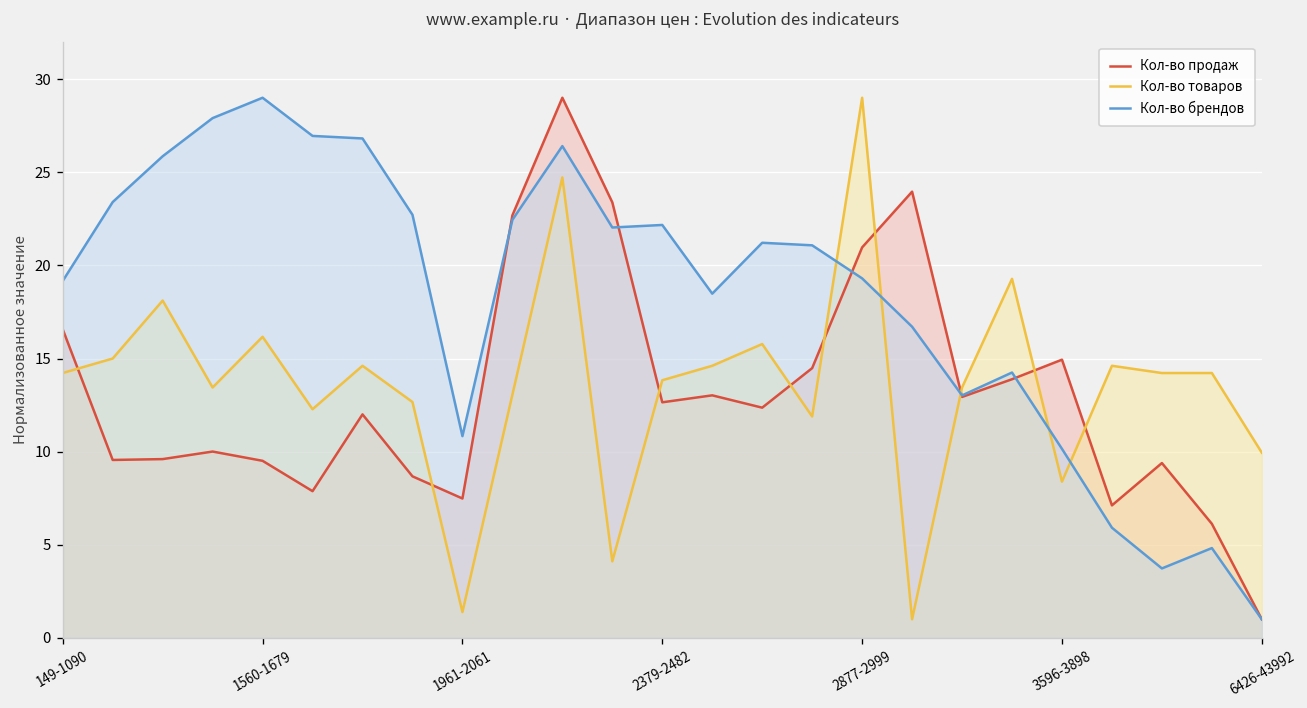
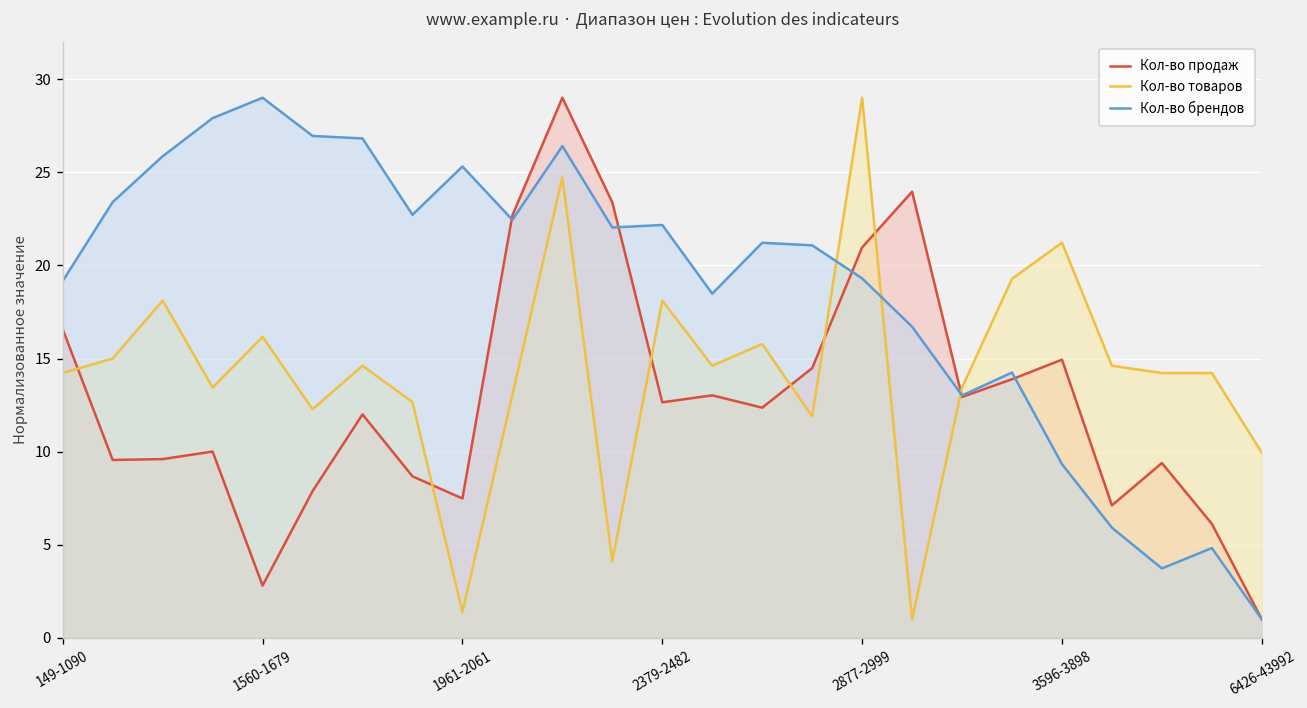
Кол-во продаж, 1560-1679: 9.5 -> 2.8
Кол-во брендов, 1961-2061: 10.8 -> 25.3
Кол-во товаров, 2379-2482: 13.8 -> 18.1
Кол-во товаров, 3596-3898: 8.4 -> 21.2
Кол-во брендов, 3596-3898: 10.2 -> 9.3
